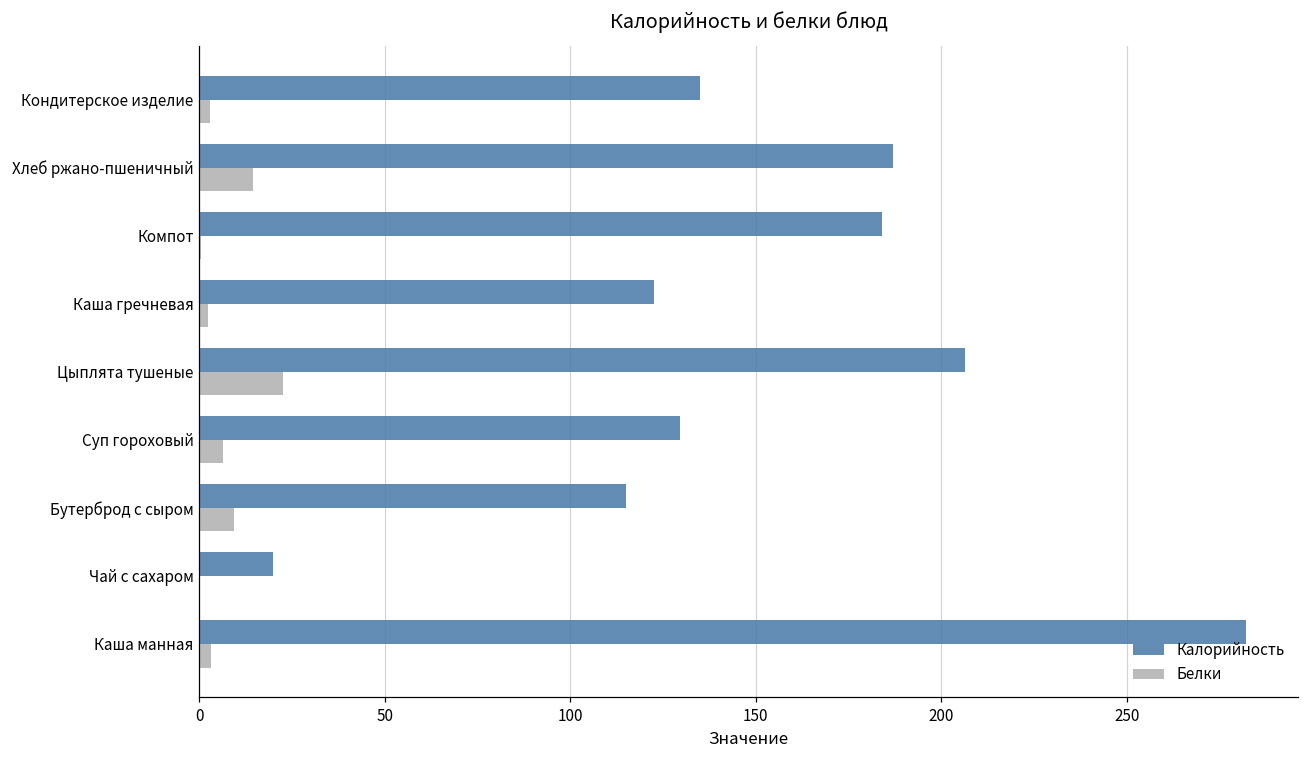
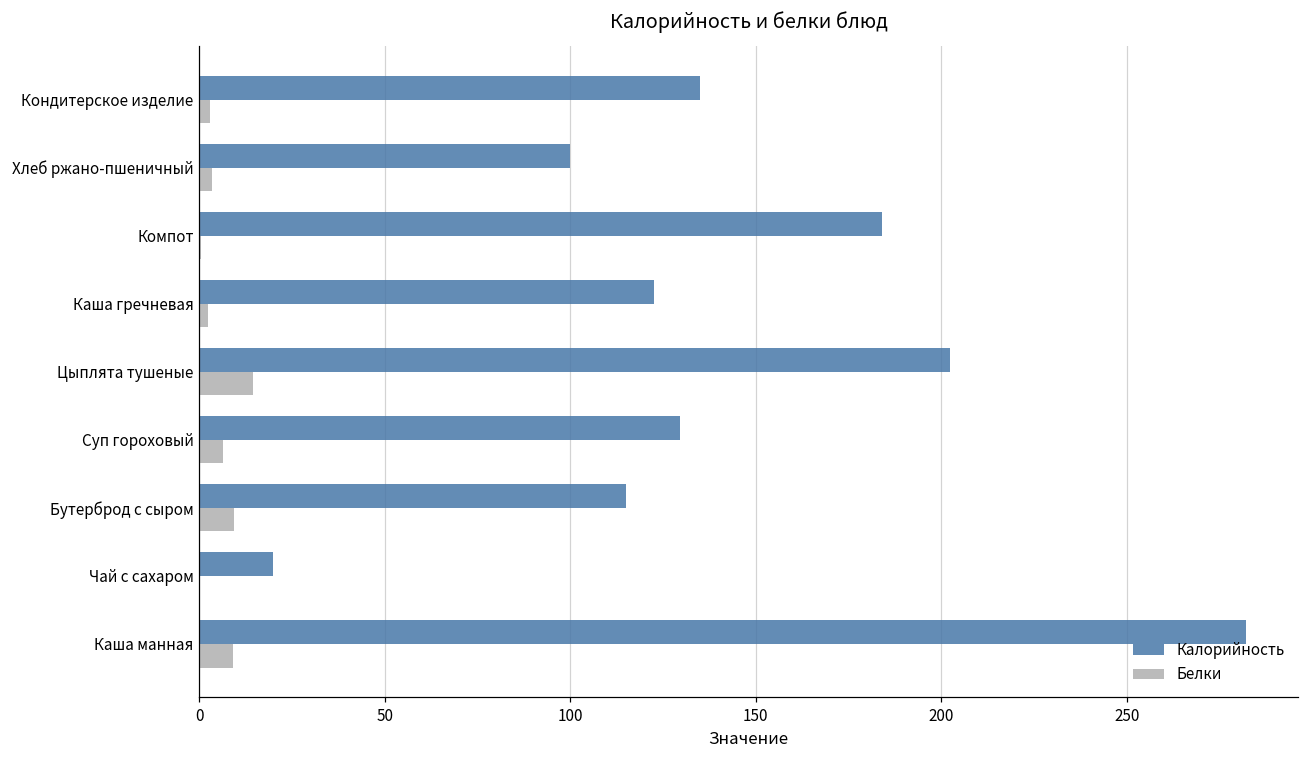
Калорийность, Хлеб ржано-пшеничный: 187 -> 100
Белки, Хлеб ржано-пшеничный: 15 -> 3
Калорийность, Цыплята тушеные: 206 -> 202
Белки, Цыплята тушеные: 23 -> 14
Белки, Каша манная: 3 -> 9
